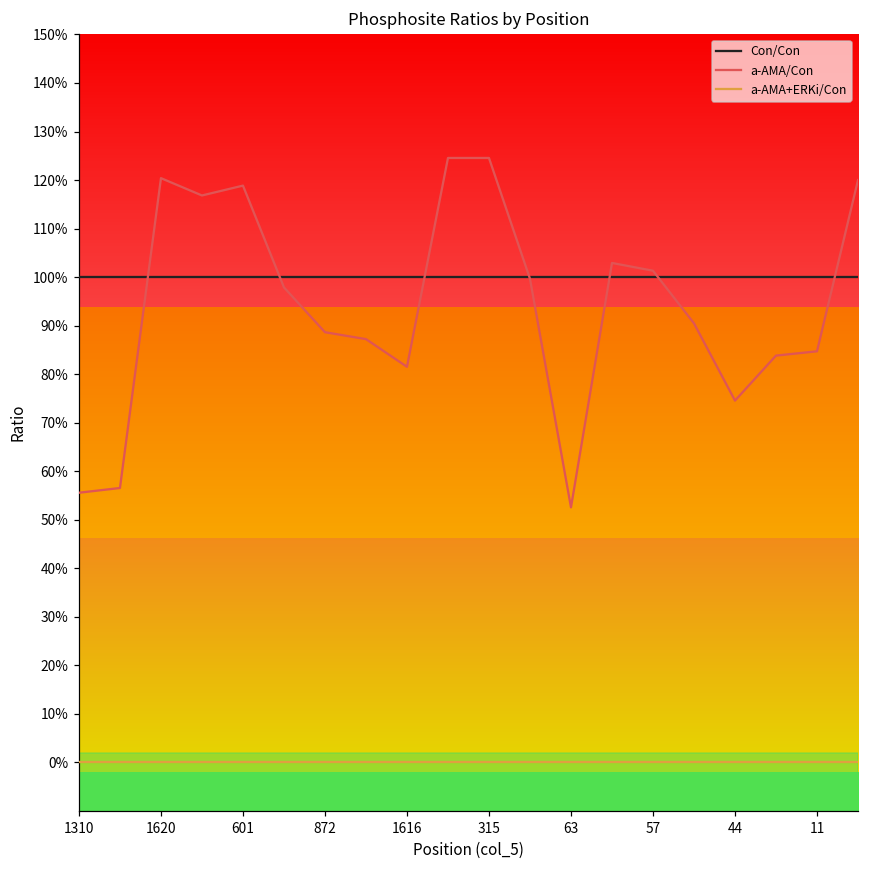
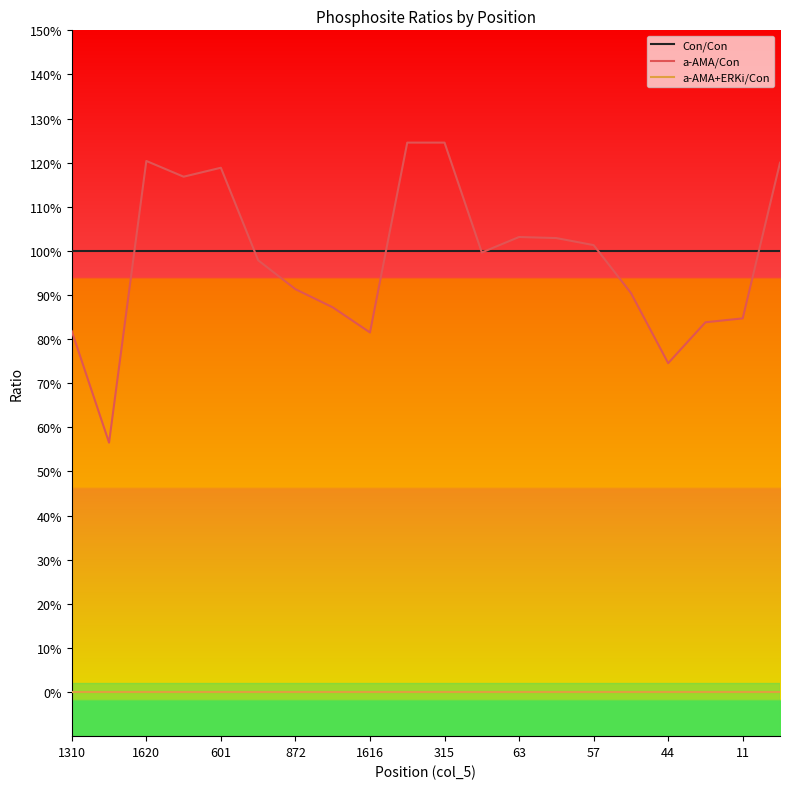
a-AMA/Con, 1310: 56% -> 82%
a-AMA/Con, 872: 89% -> 91%
a-AMA/Con, 63: 53% -> 103%
